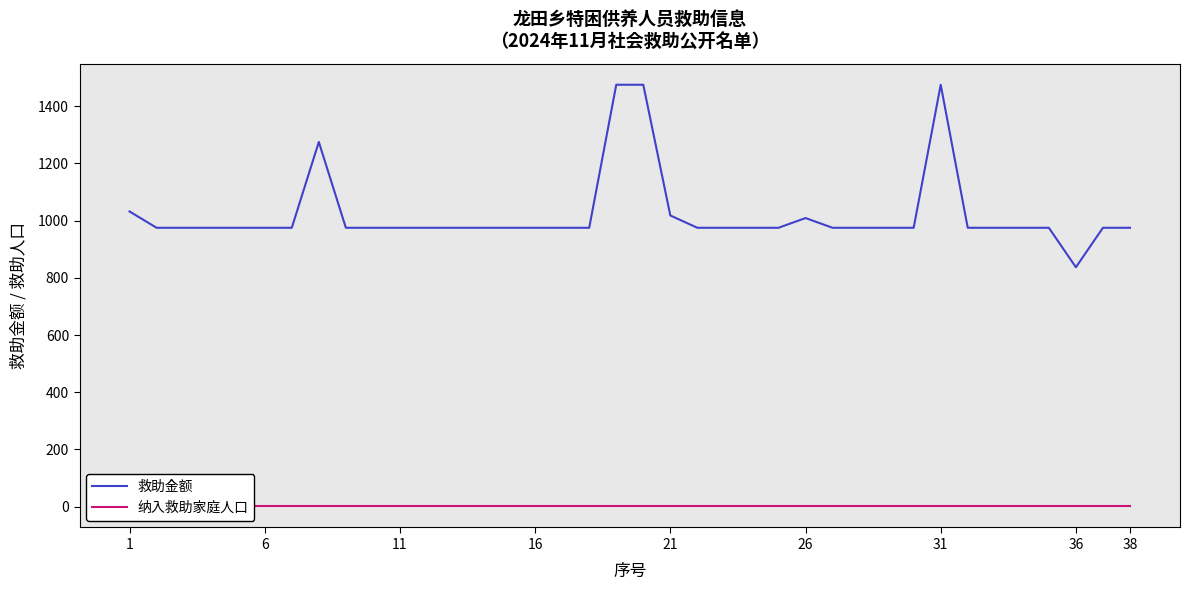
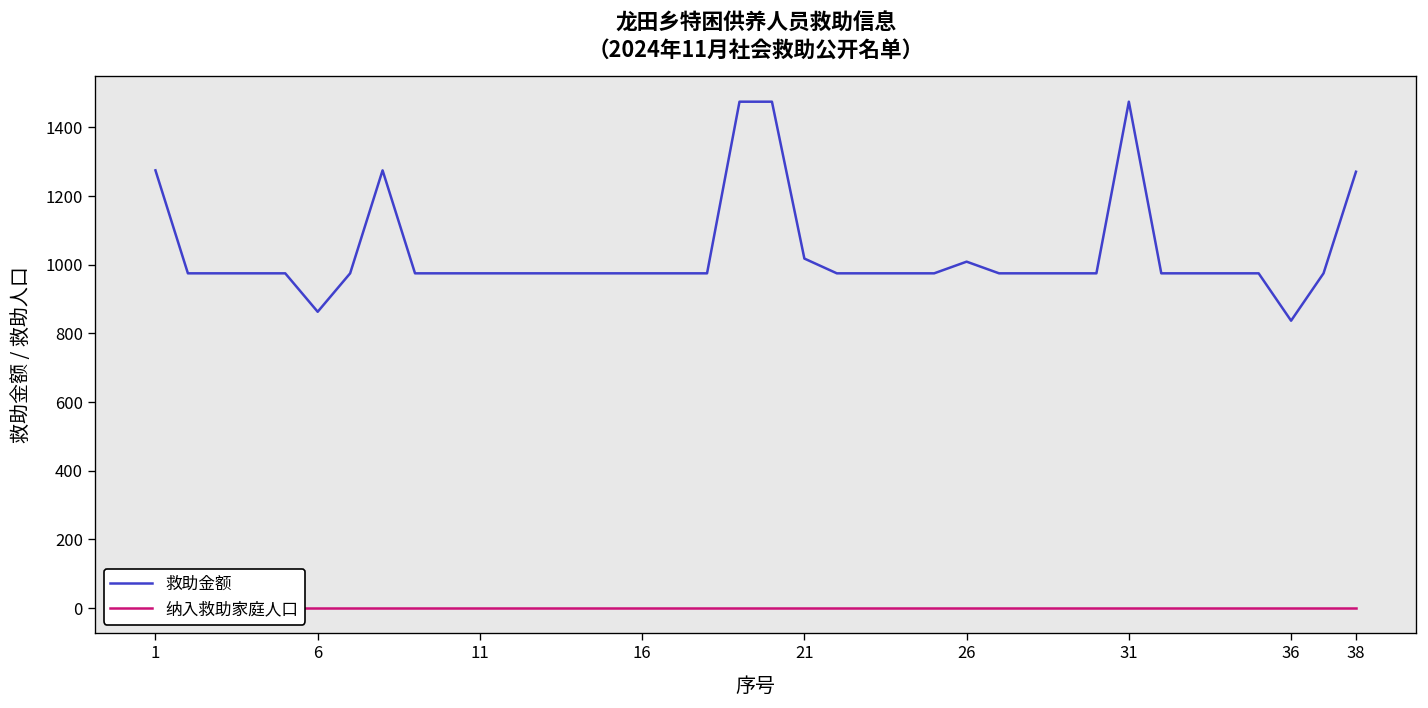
救助金额, 1: 1030 -> 1280
救助金额, 6: 980 -> 860
救助金额, 38: 980 -> 1270
